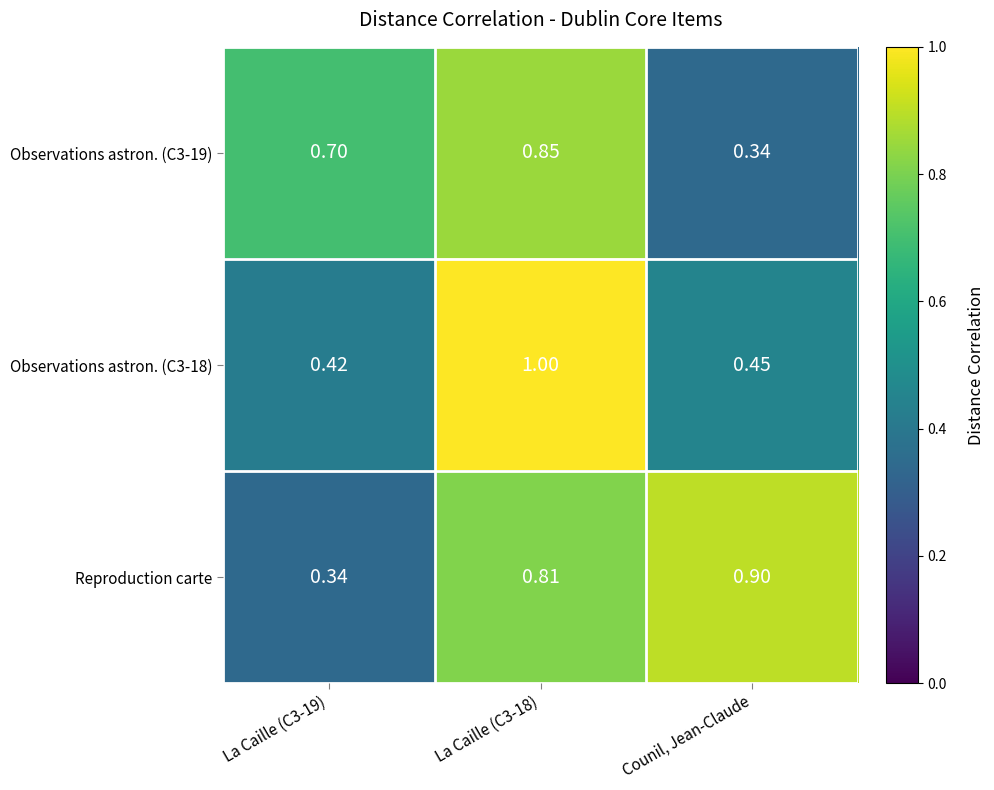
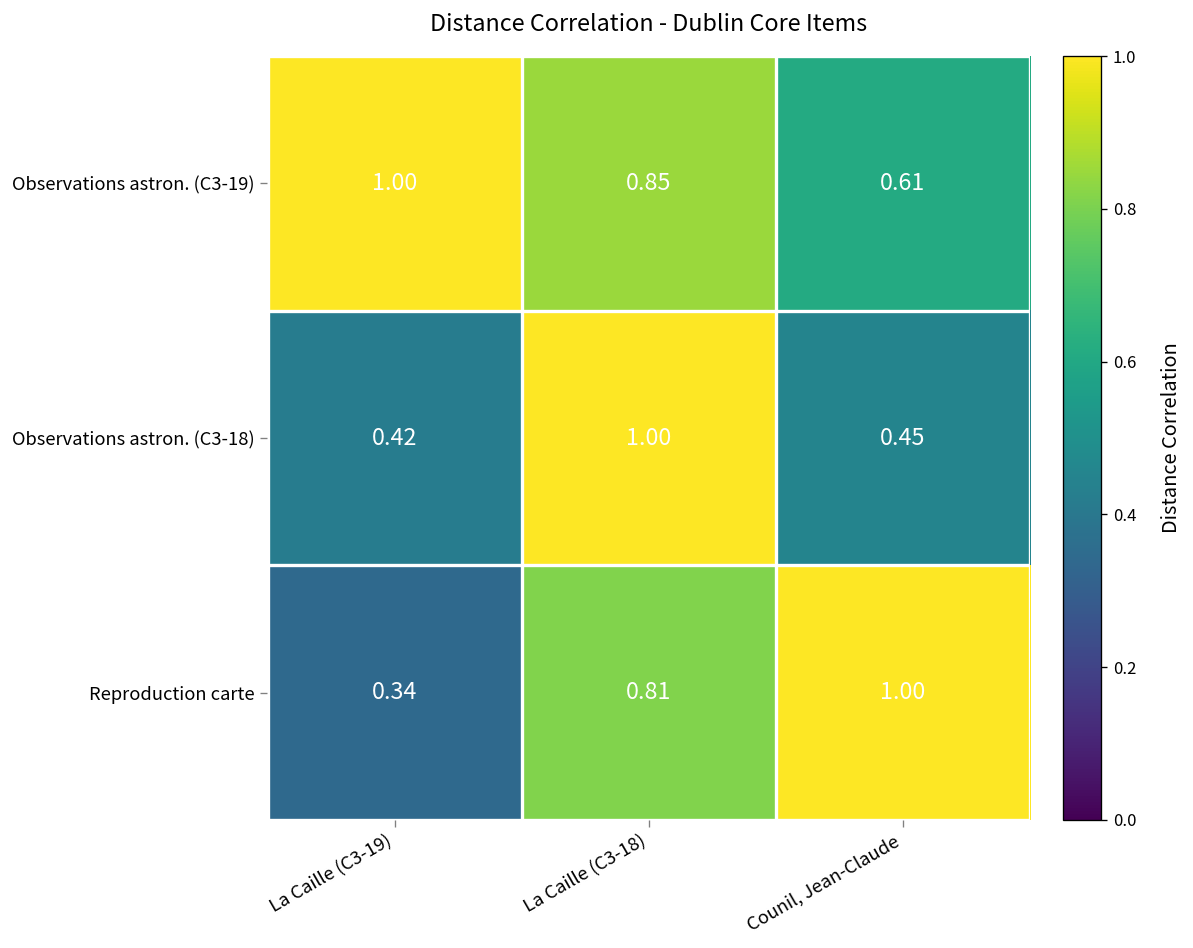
Observations astron. (C3-19), La Caille (C3-19): 0.70 -> 1.00
Observations astron. (C3-19), Counil, Jean-Claude: 0.34 -> 0.61
Reproduction carte, Counil, Jean-Claude: 0.90 -> 1.00
